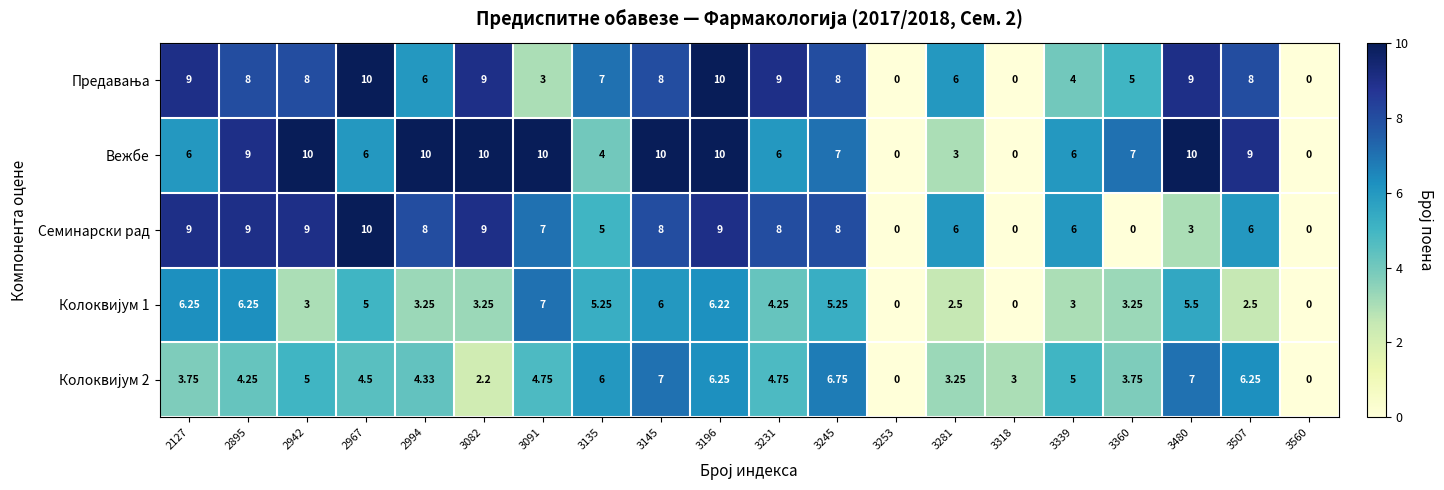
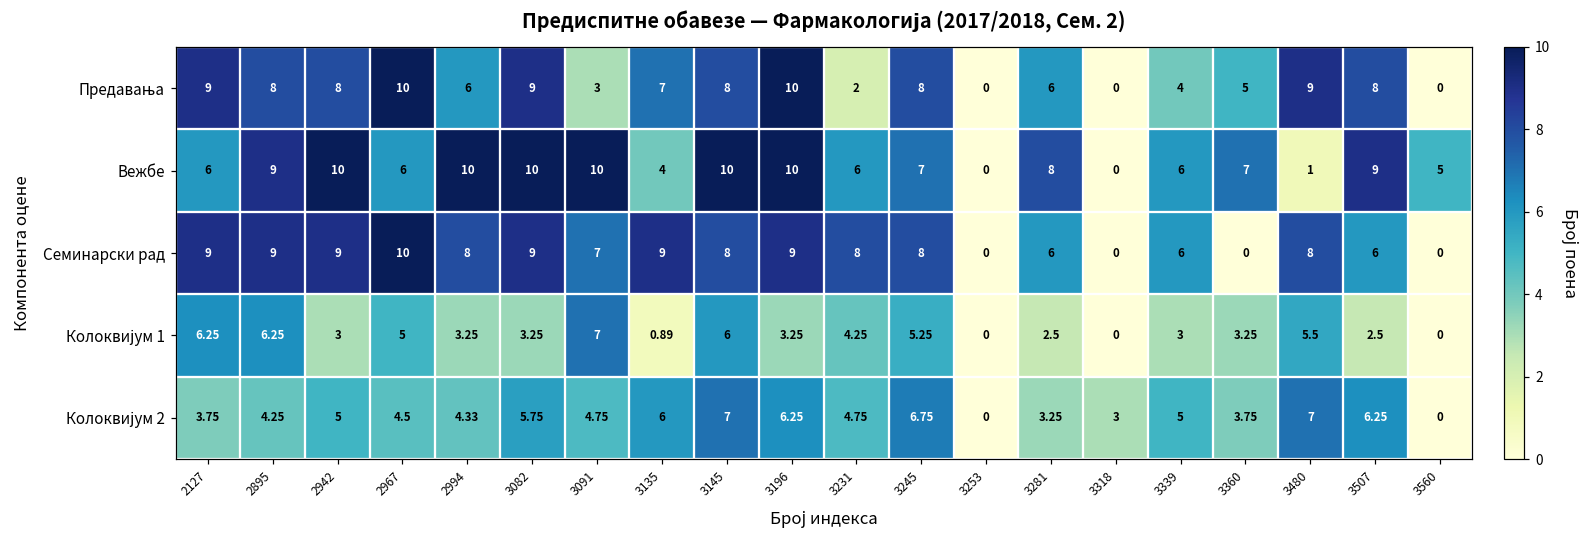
Предавања, 3231: 9 -> 2
Вежбе, 3281: 3 -> 8
Вежбе, 3480: 10 -> 1
Вежбе, 3560: 0 -> 5
Семинарски рад, 3135: 5 -> 9
Семинарски рад, 3480: 3 -> 8
Колоквијум 1, 3135: 5.25 -> 0.89
Колоквијум 1, 3196: 6.22 -> 3.25
Колоквијум 2, 3082: 2.2 -> 5.75
